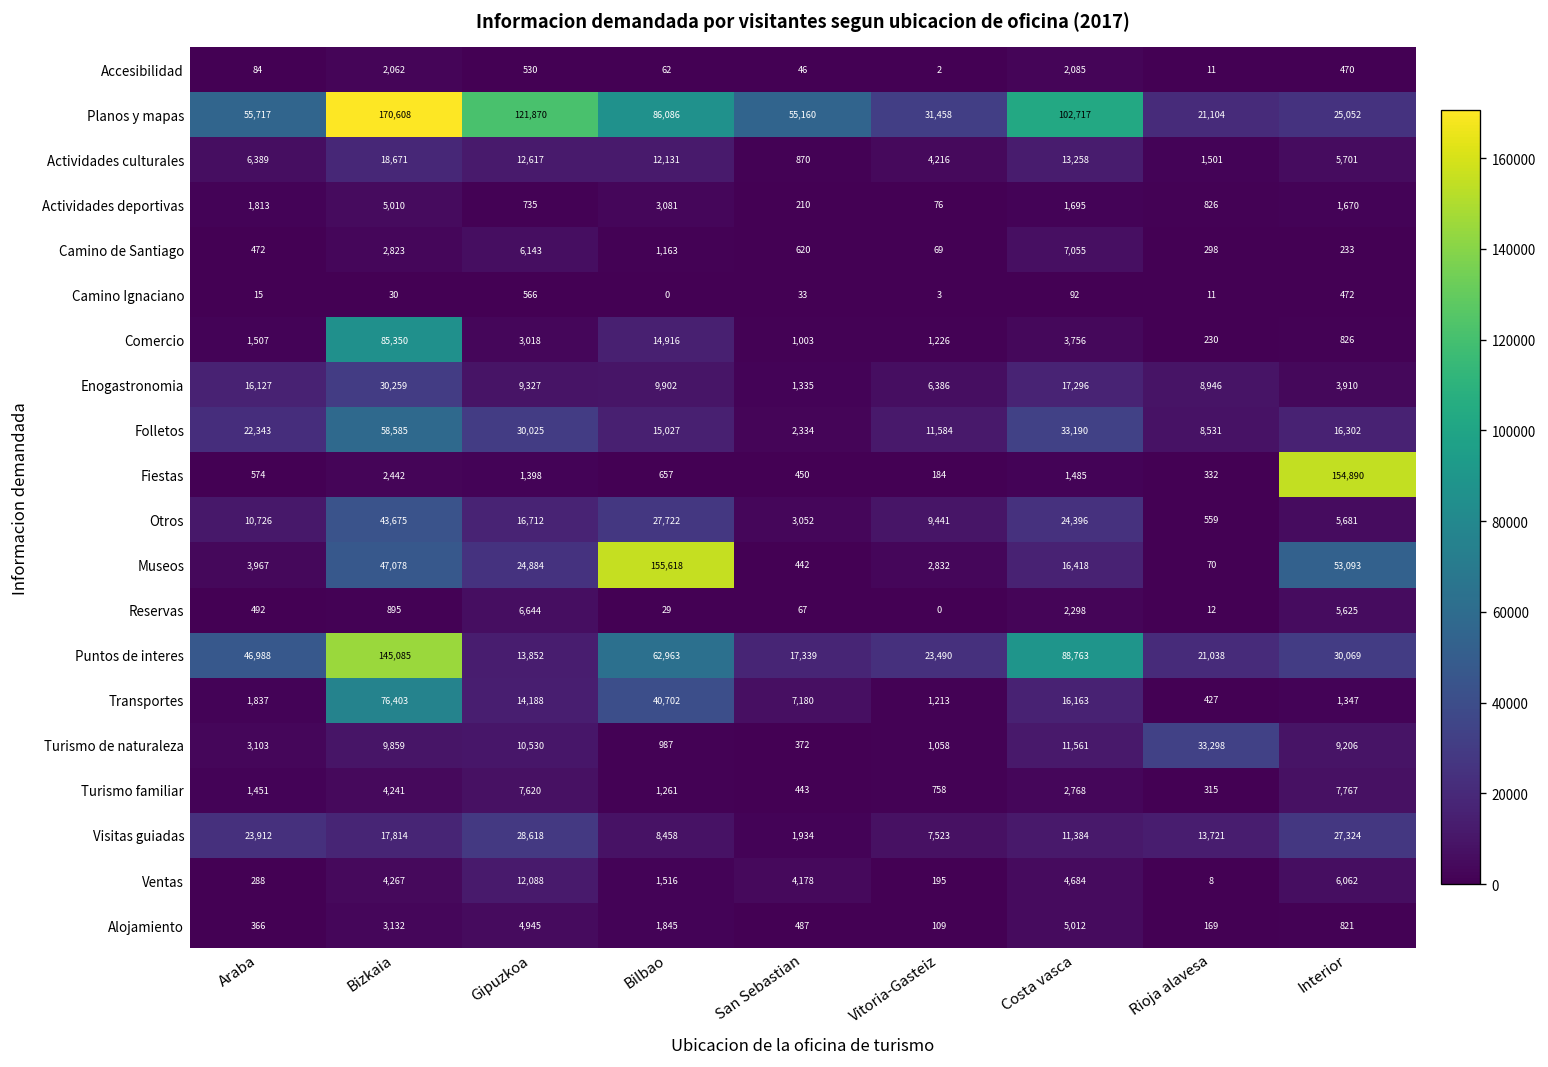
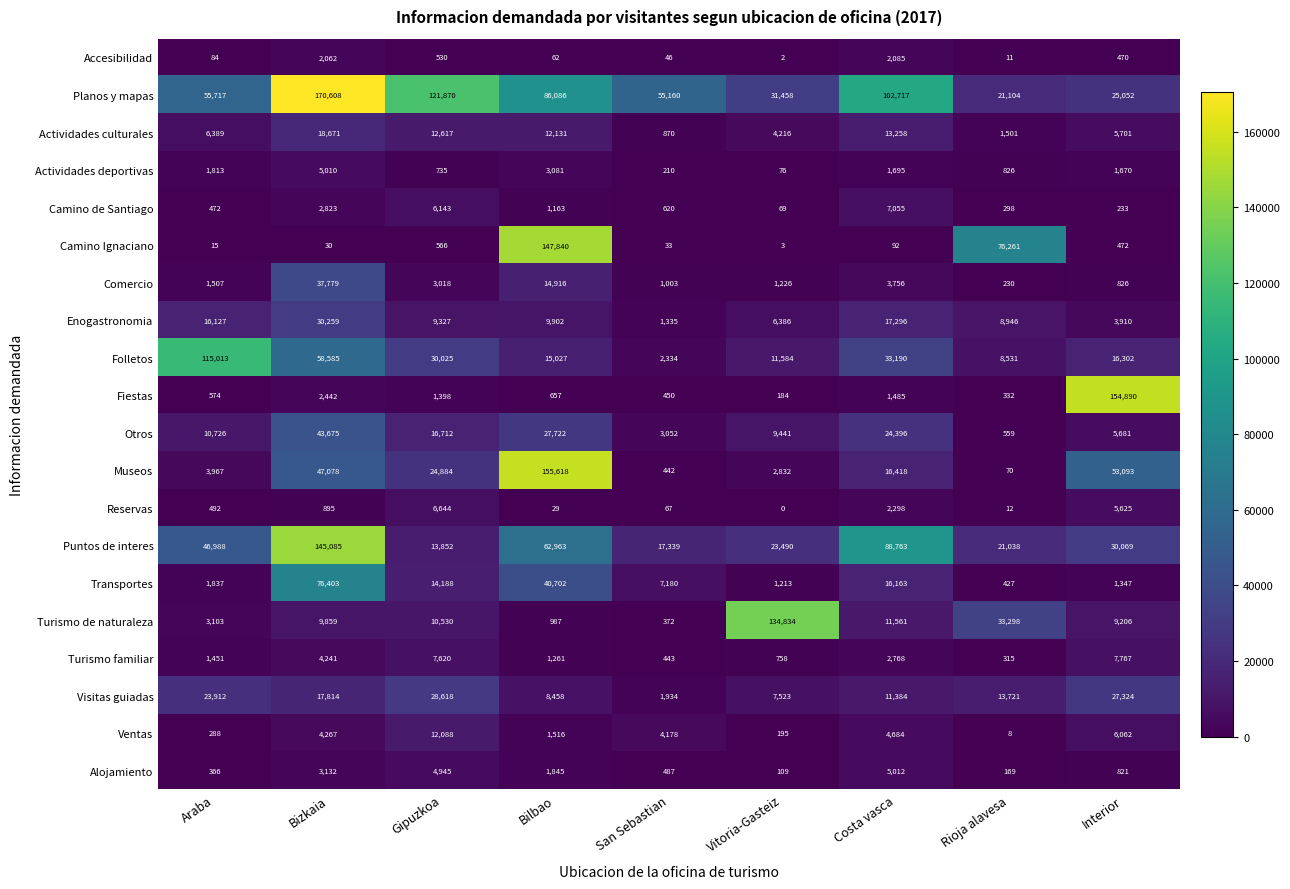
Camino Ignaciano, Bilbao: 0 -> 147,840
Camino Ignaciano, Rioja alavesa: 11 -> 76,261
Comercio, Bizkaia: 85,350 -> 37,779
Folletos, Araba: 22,343 -> 115,013
Turismo de naturaleza, Vitoria-Gasteiz: 1,058 -> 134,834
